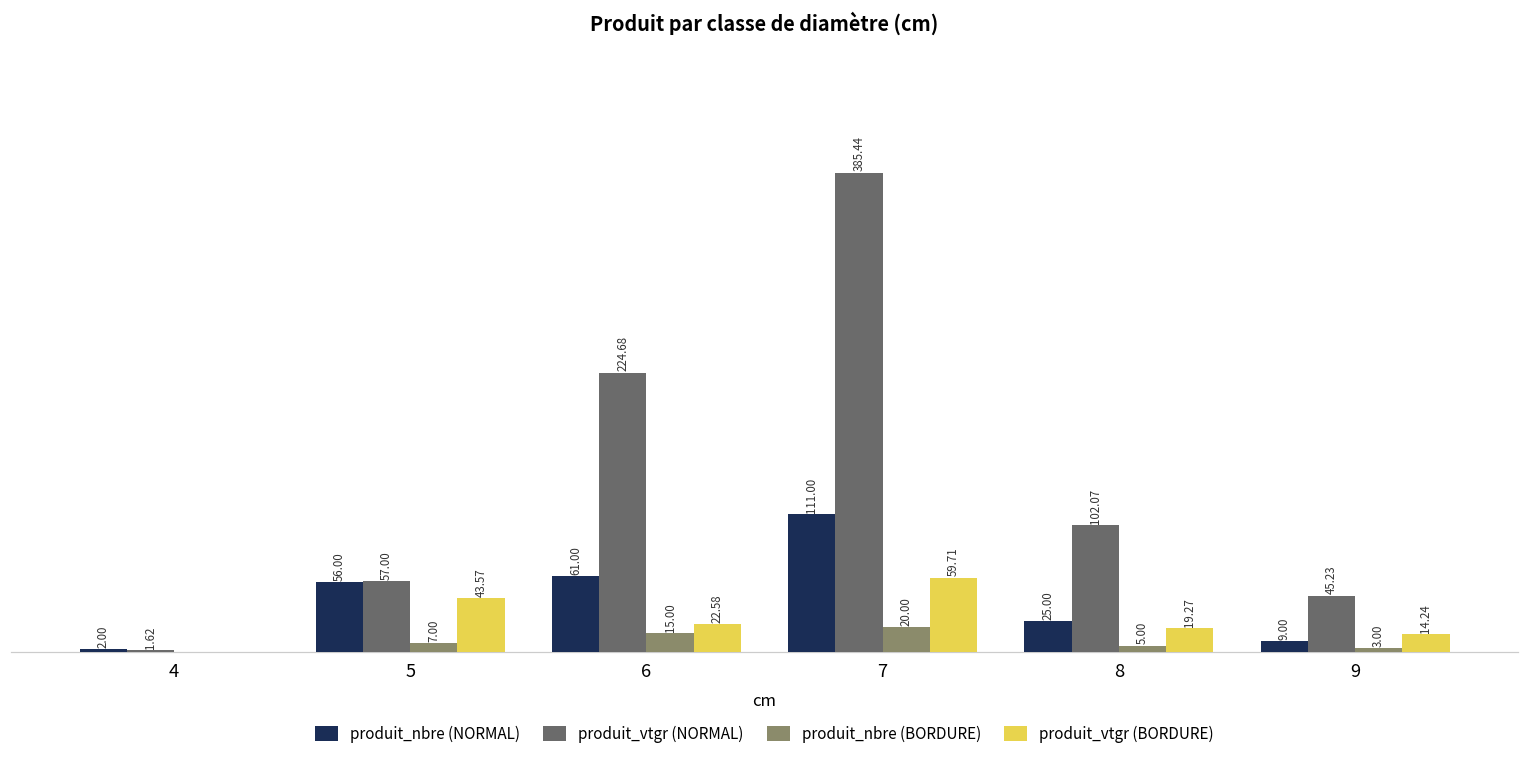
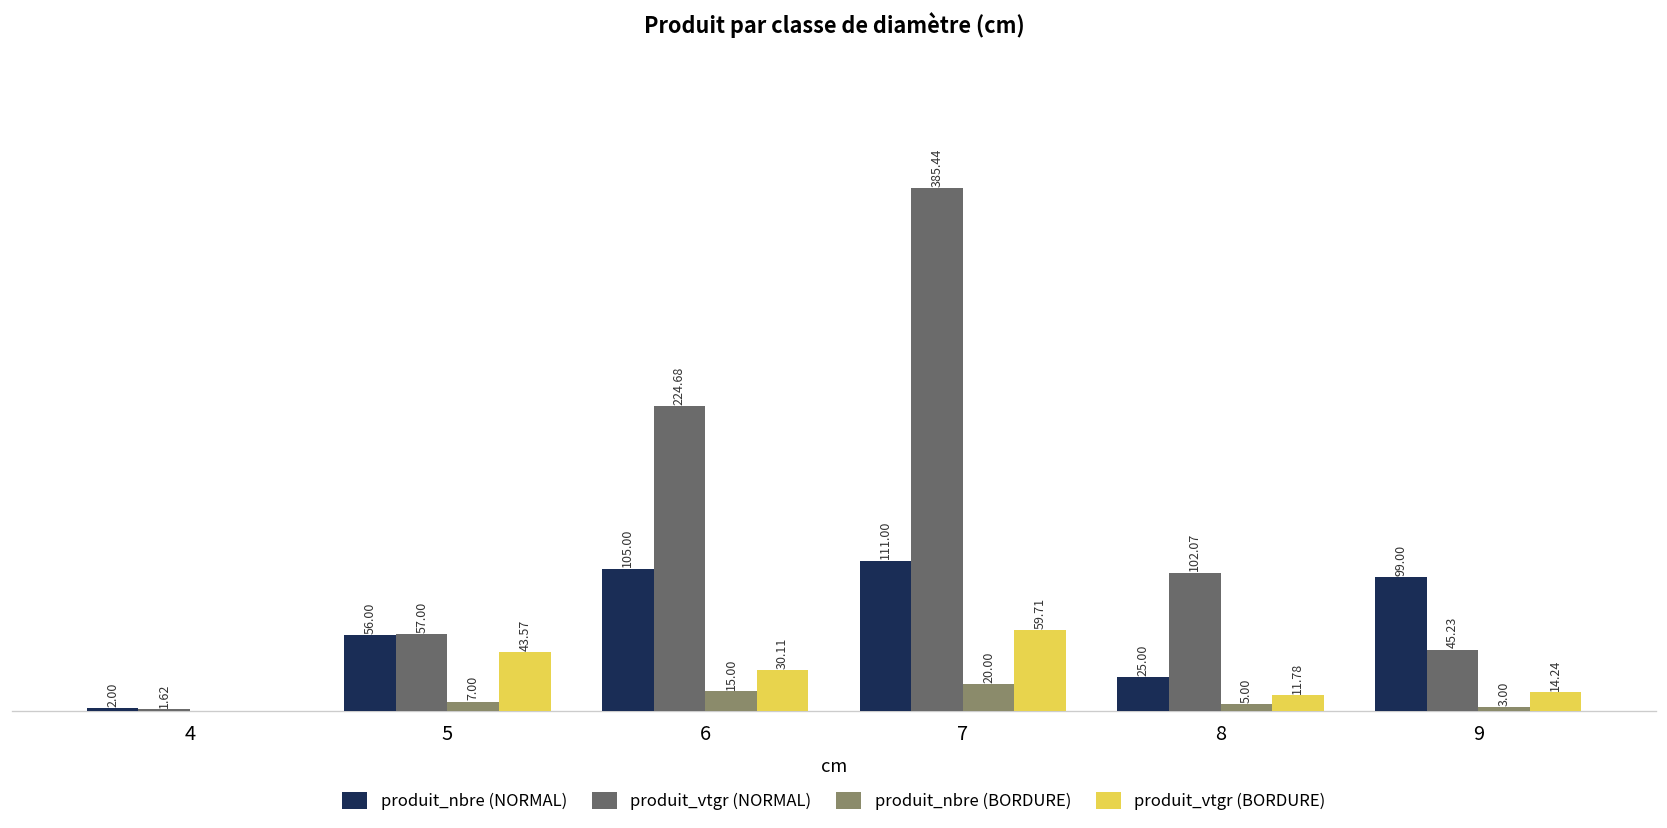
produit_nbre (NORMAL), 6: 61.00 -> 105.00
produit_vtgr (BORDURE), 6: 22.58 -> 30.11
produit_vtgr (BORDURE), 8: 19.27 -> 11.78
produit_nbre (NORMAL), 9: 9.00 -> 99.00
